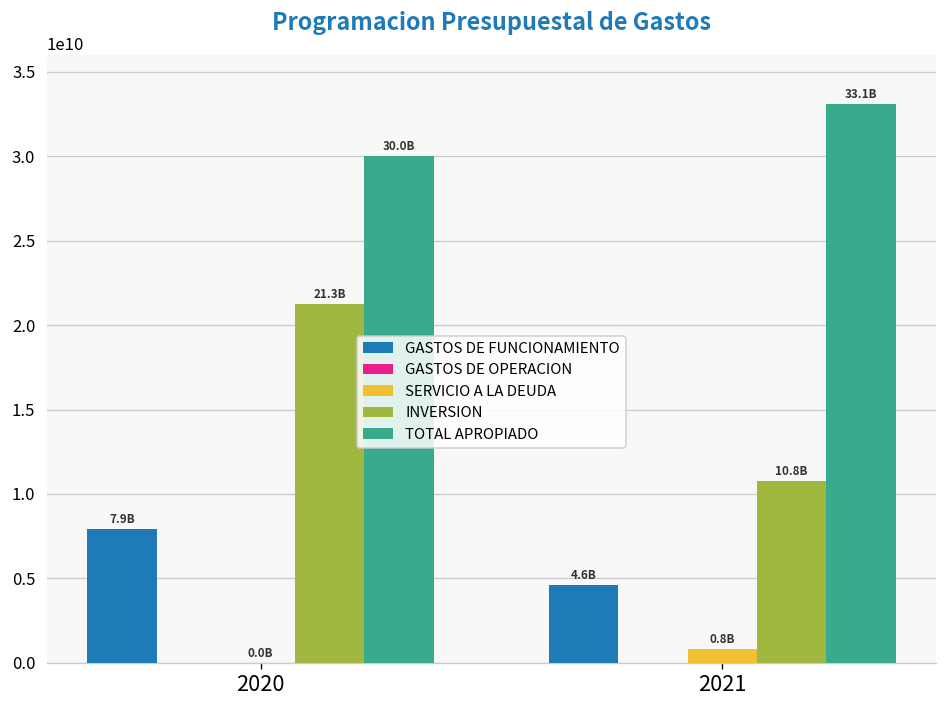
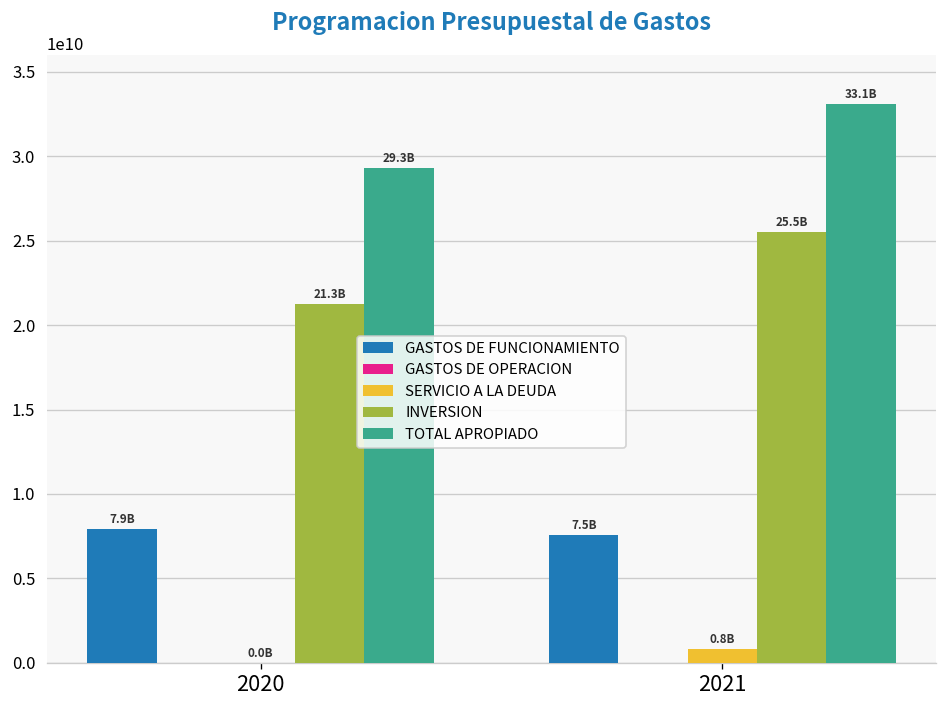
TOTAL APROPIADO, 2020: 30.0B -> 29.3B
GASTOS DE FUNCIONAMIENTO, 2021: 4.6B -> 7.5B
INVERSION, 2021: 10.8B -> 25.5B
